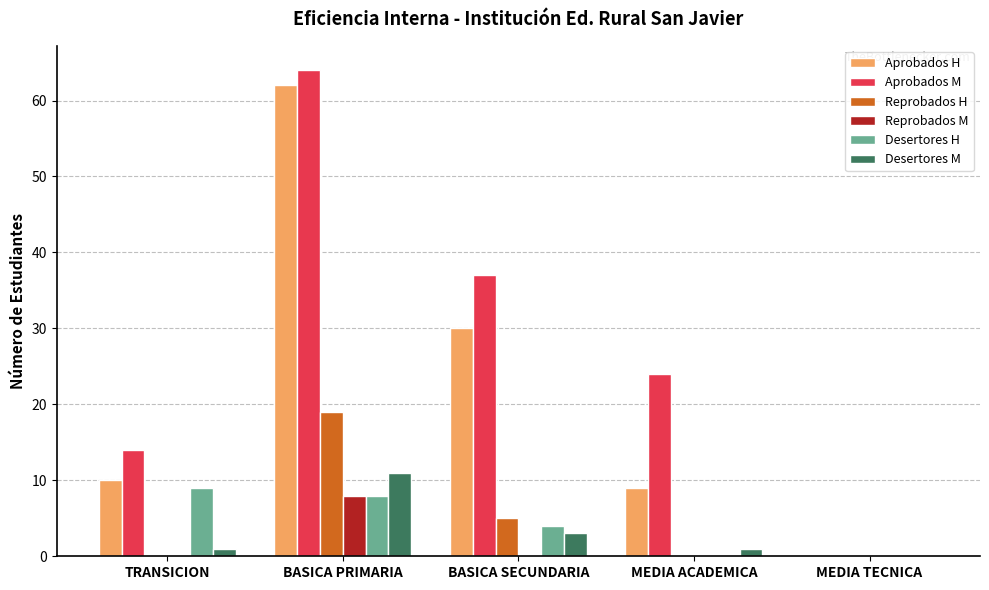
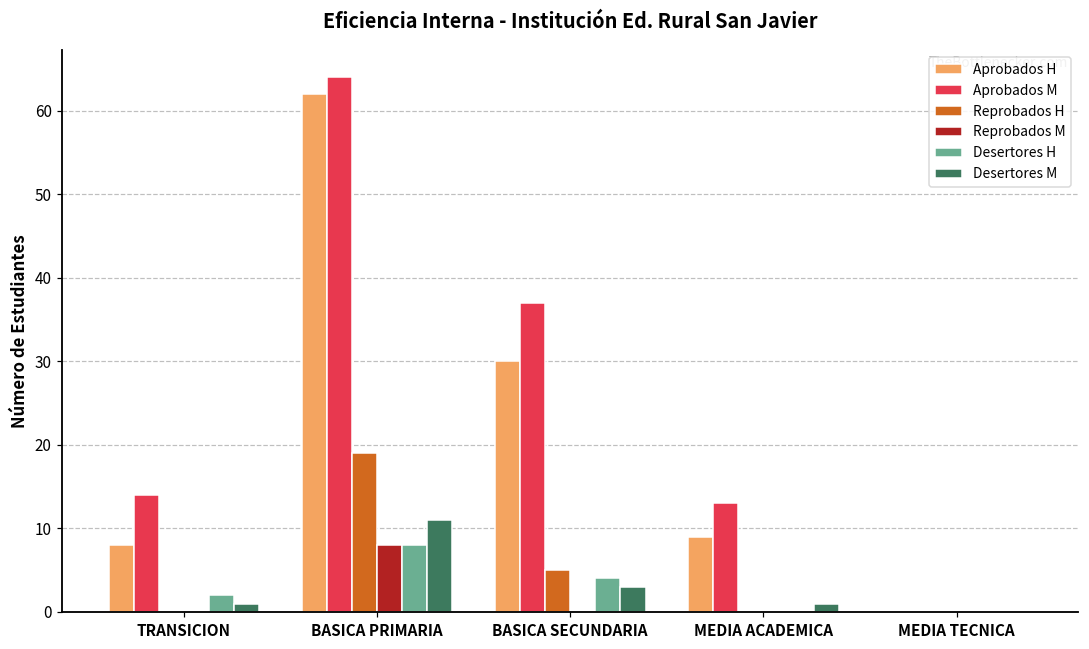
Aprobados H, TRANSICION: 10 -> 8
Desertores H, TRANSICION: 9 -> 2
Aprobados M, MEDIA ACADEMICA: 24 -> 13
